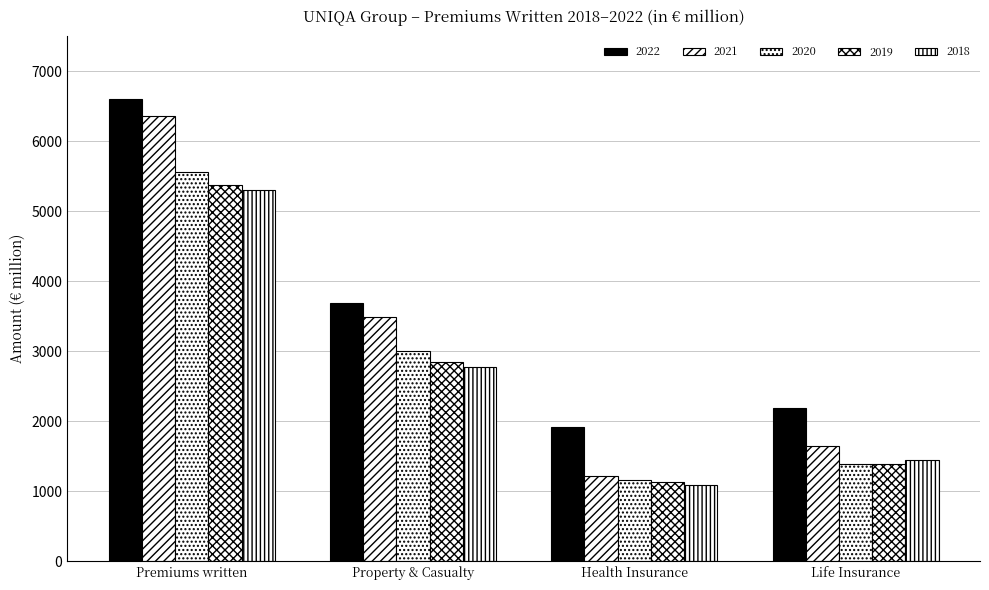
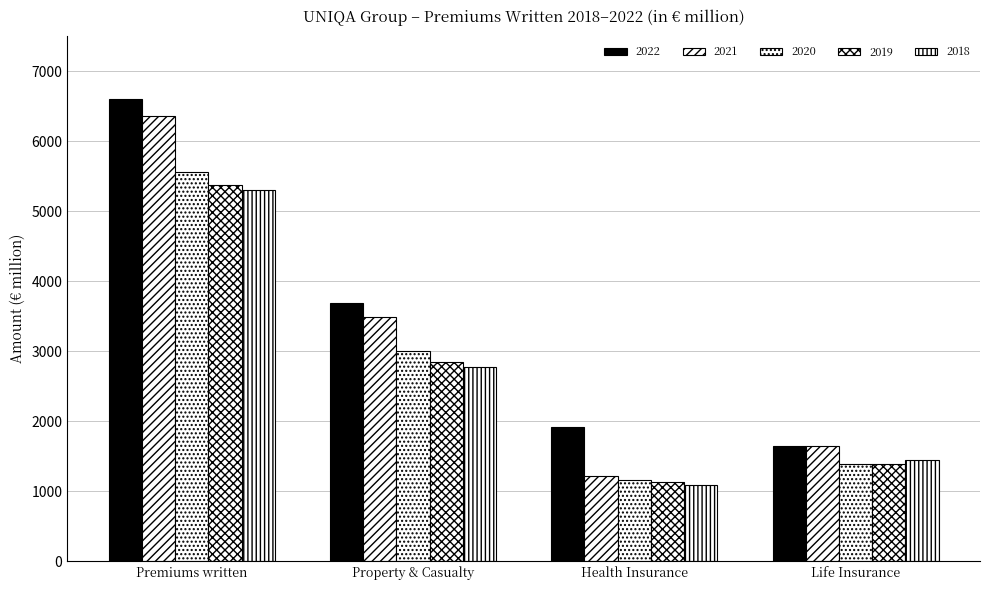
2022, Life Insurance: 2200 -> 1600
